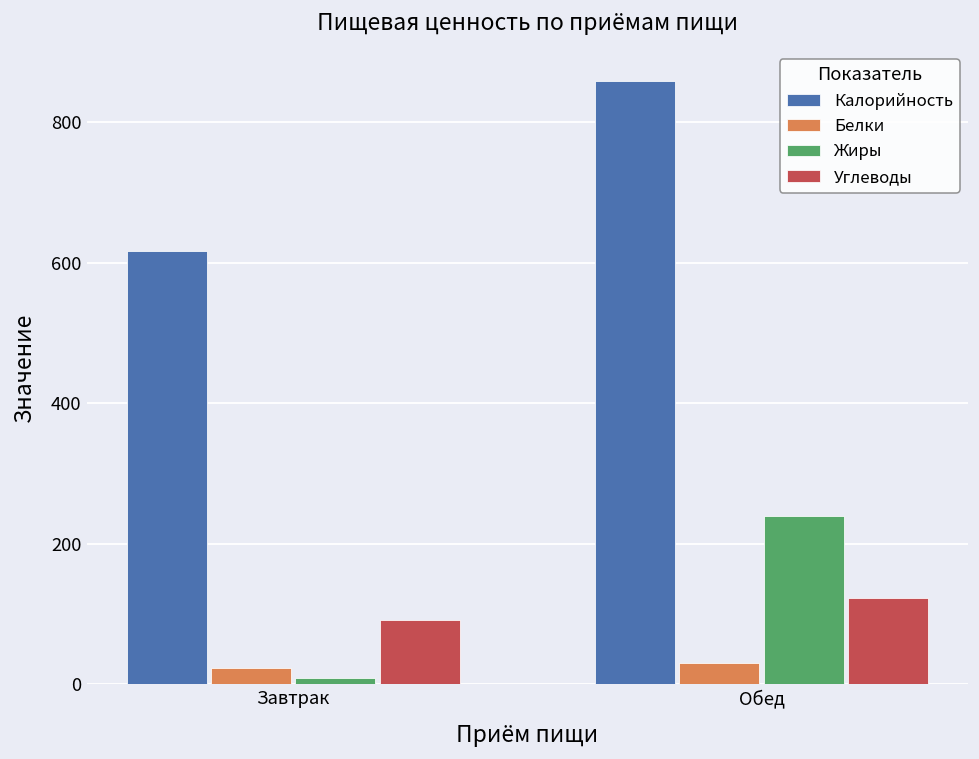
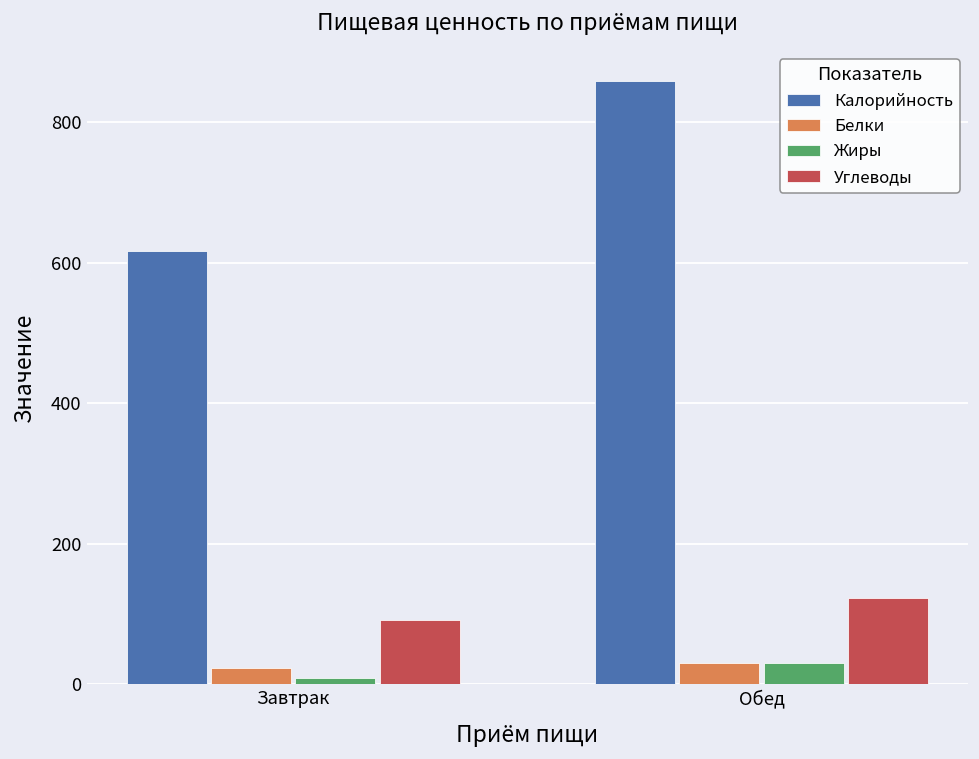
Жиры, Обед: 240 -> 30
